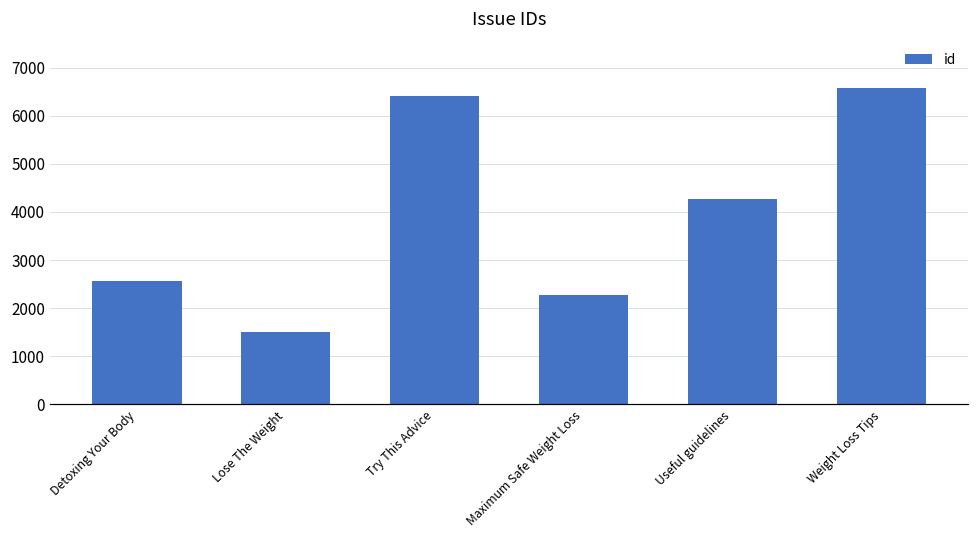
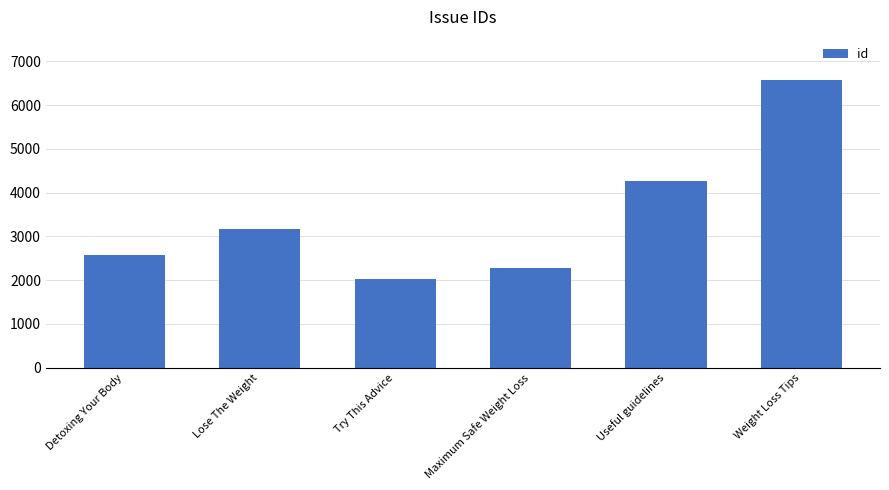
Lose The Weight: 1500 -> 3200
Try This Advice: 6400 -> 2000
